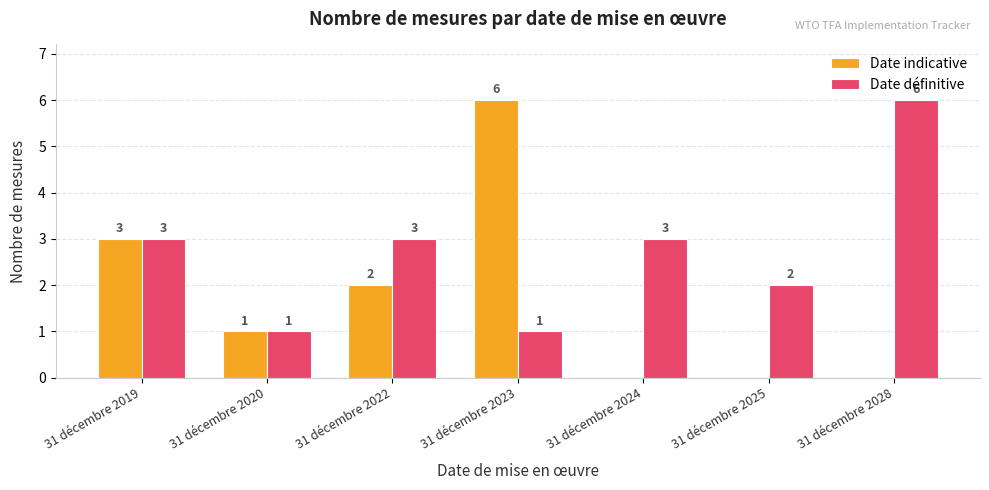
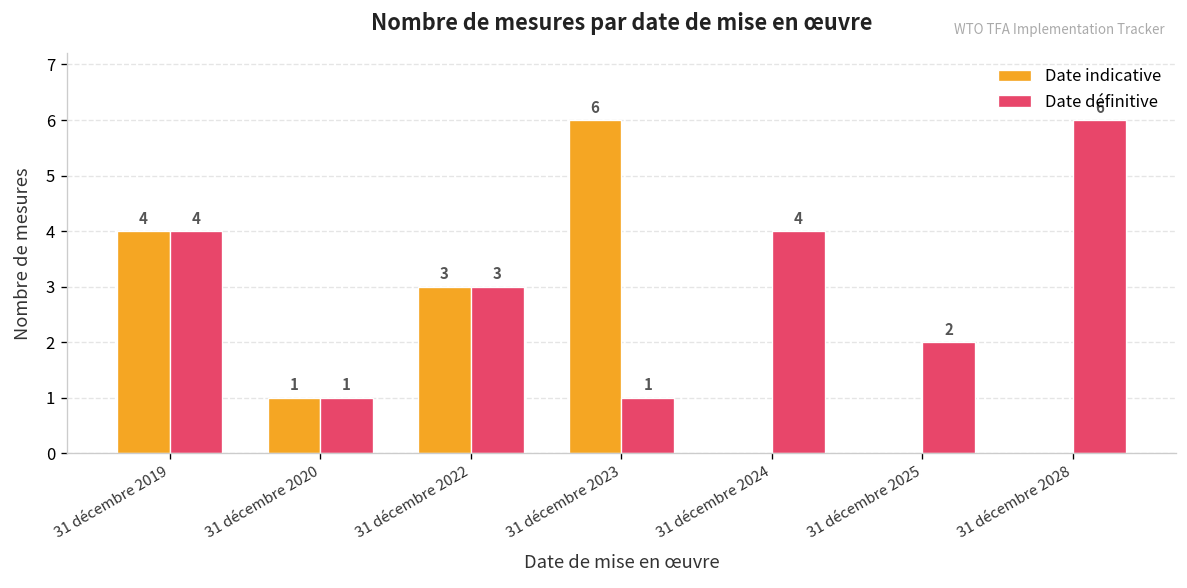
Date indicative, 31 décembre 2019: 3 -> 4
Date définitive, 31 décembre 2019: 3 -> 4
Date indicative, 31 décembre 2022: 2 -> 3
Date définitive, 31 décembre 2024: 3 -> 4
